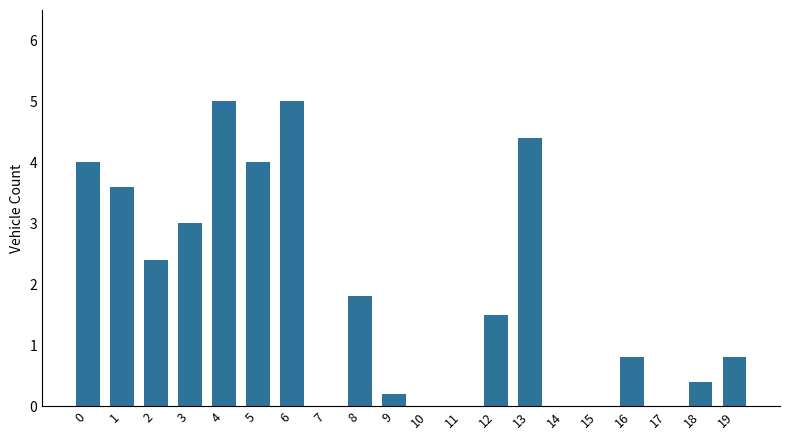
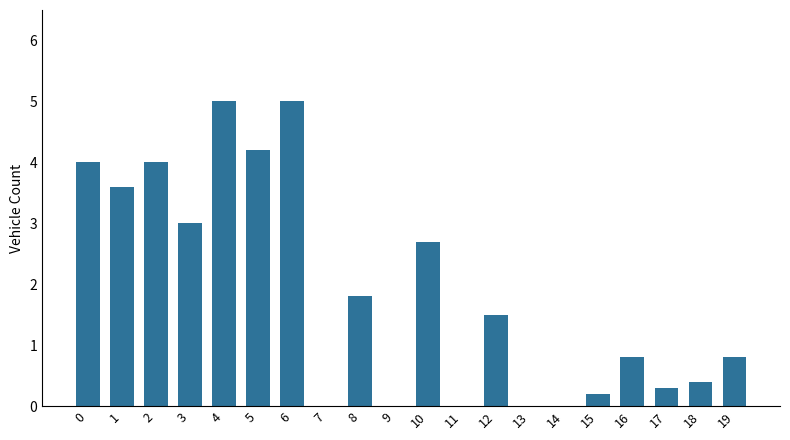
2: 2.4 -> 4.0
5: 4.0 -> 4.2
9: 0.2 -> 0.0
10: 0.0 -> 2.7
13: 4.4 -> 0.0
15: 0.0 -> 0.2
17: 0.0 -> 0.3
